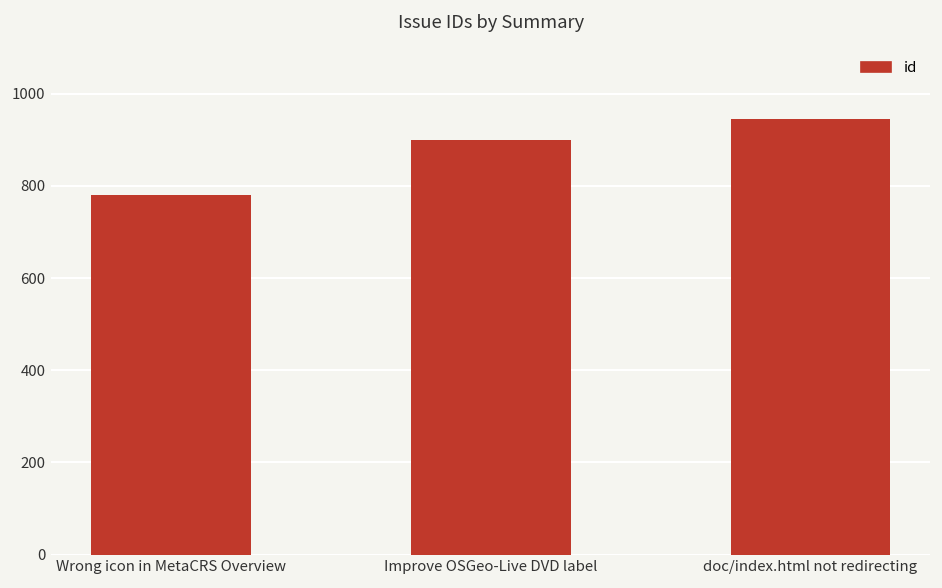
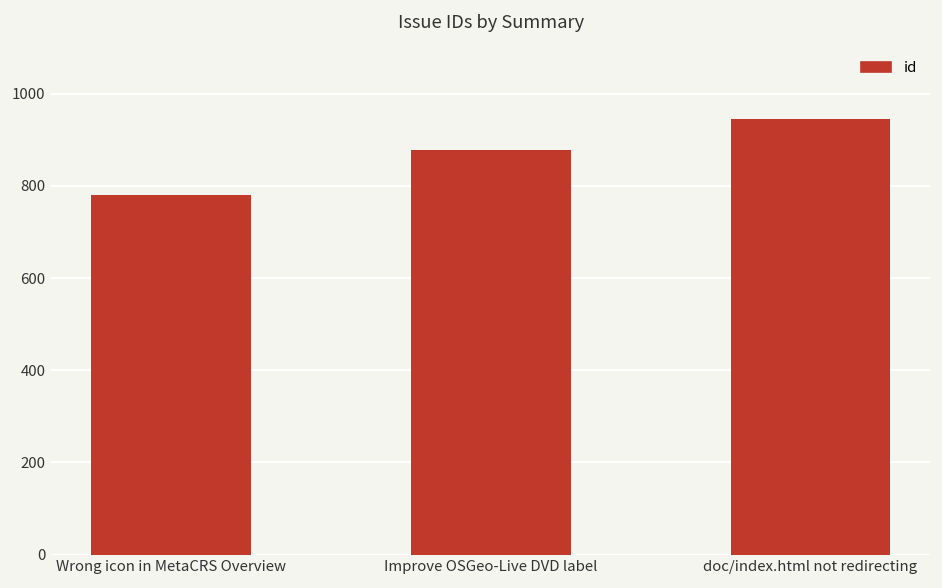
Improve OSGeo-Live DVD label: 900 -> 880
